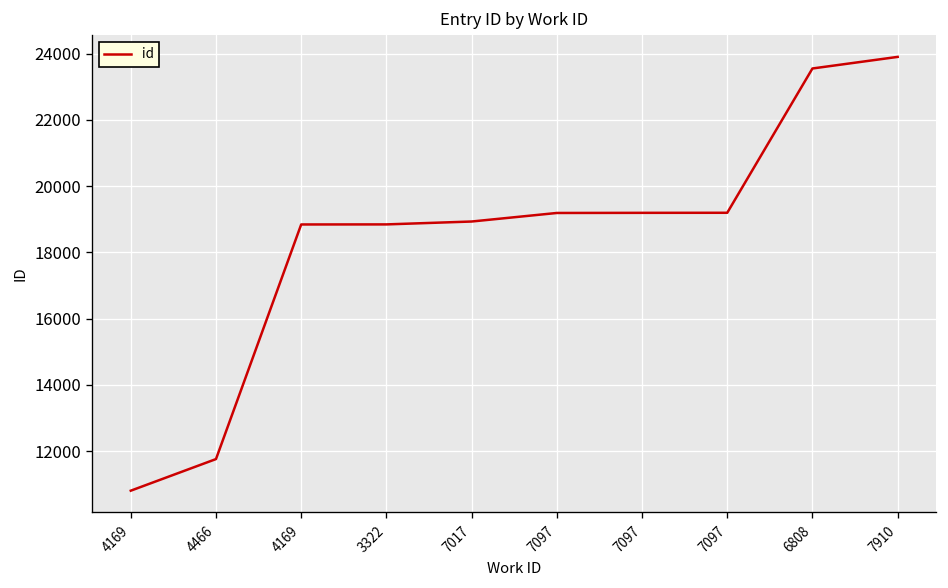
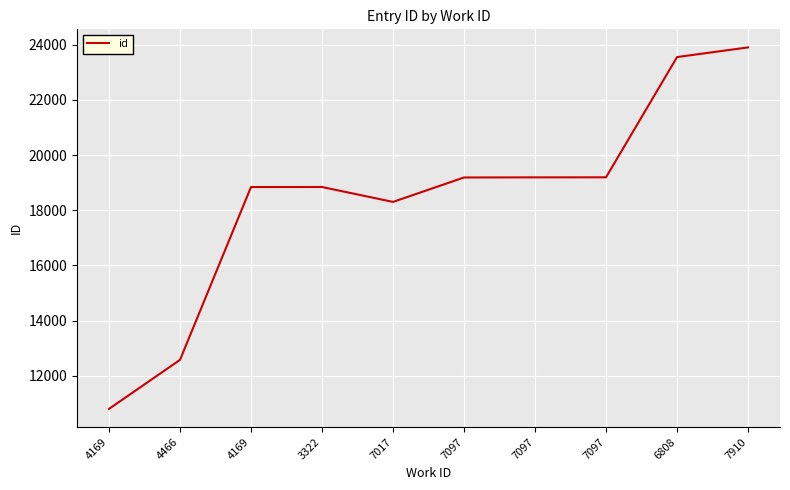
4466: 11800 -> 12600
7017: 18900 -> 18300
